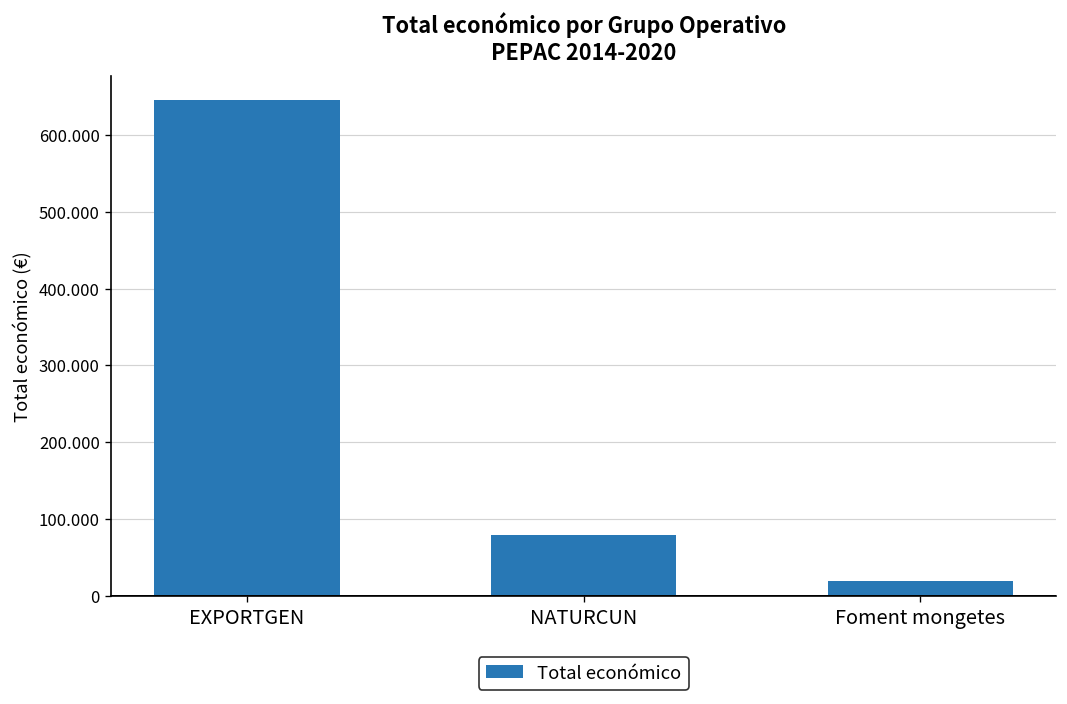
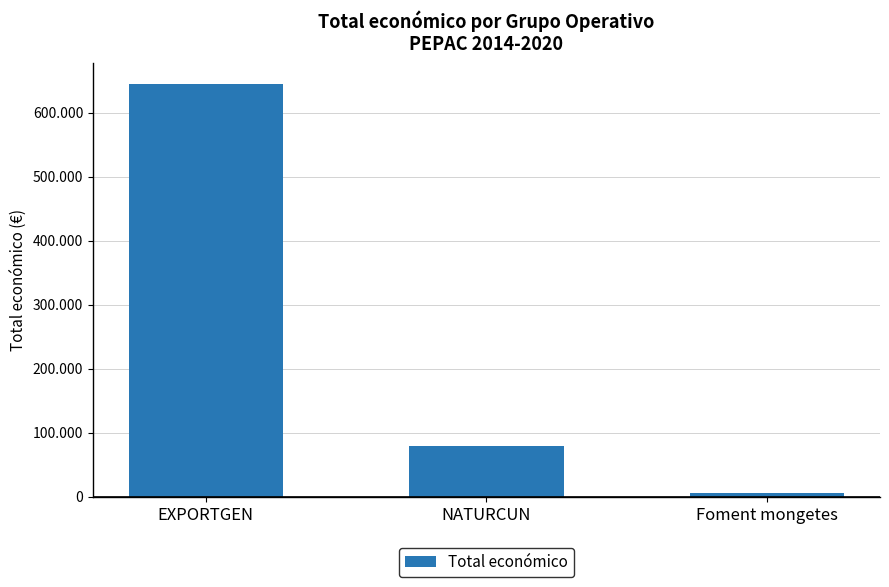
Foment mongetes: 20 -> 10
